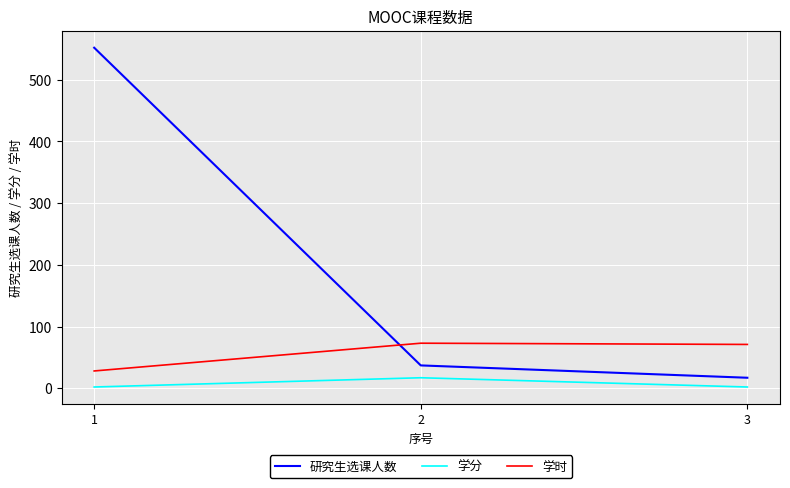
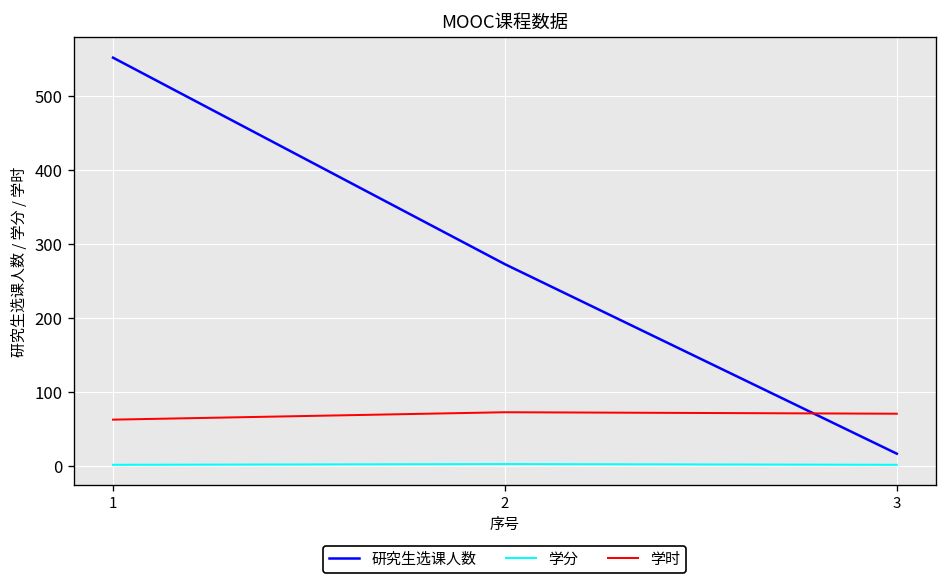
学时, 1: 30 -> 60
研究生选课人数, 2: 40 -> 270
学分, 2: 20 -> 0
